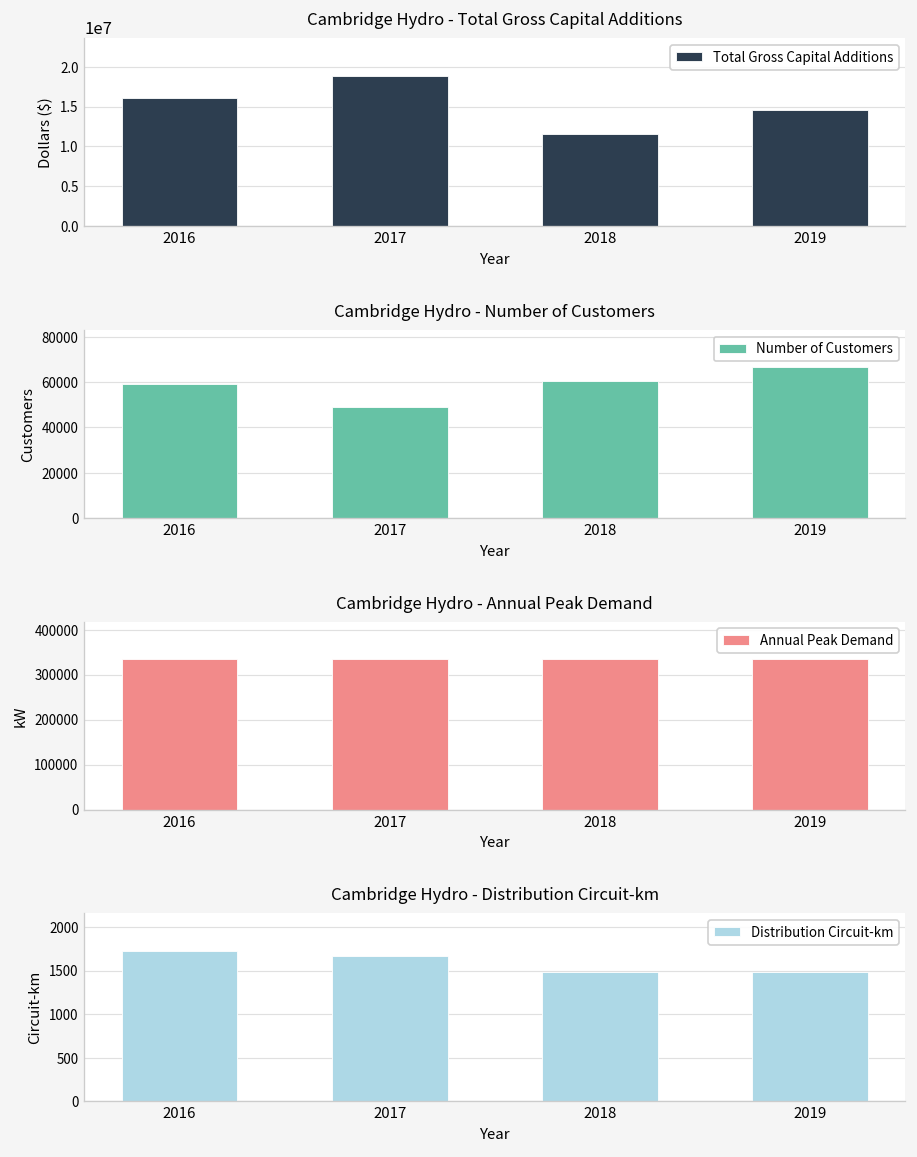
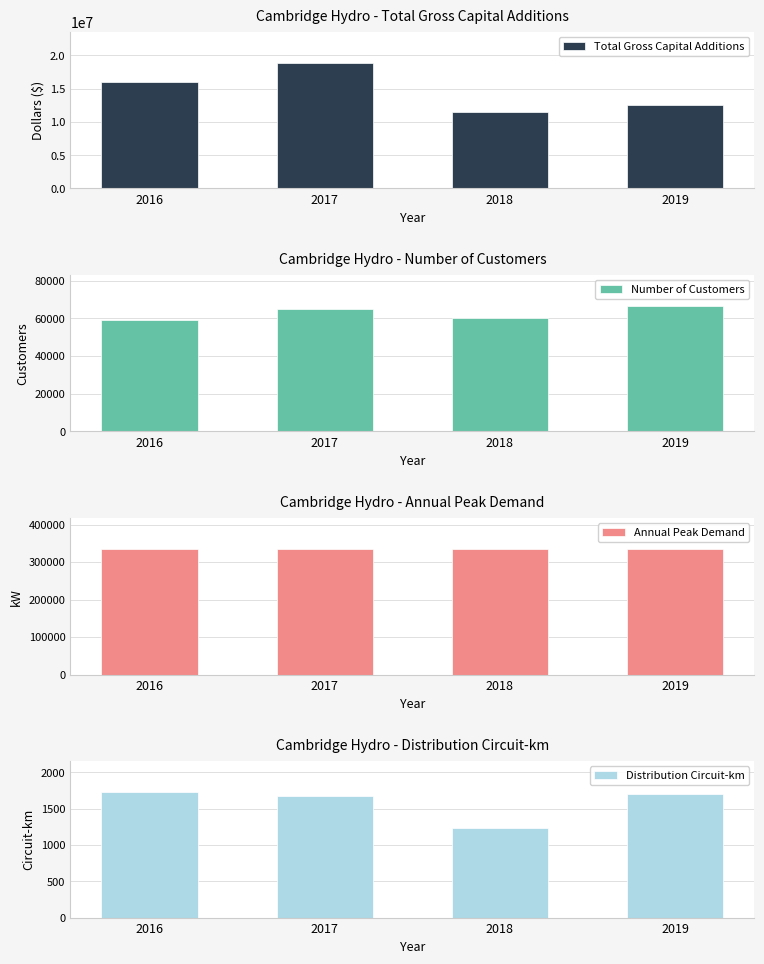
Cambridge Hydro - Total Gross Capital Additions, 2019: 15000000 -> 12000000
Cambridge Hydro - Number of Customers, 2017: 49000 -> 65000
Cambridge Hydro - Distribution Circuit-km, 2018: 1500 -> 1200
Cambridge Hydro - Distribution Circuit-km, 2019: 1500 -> 1700
